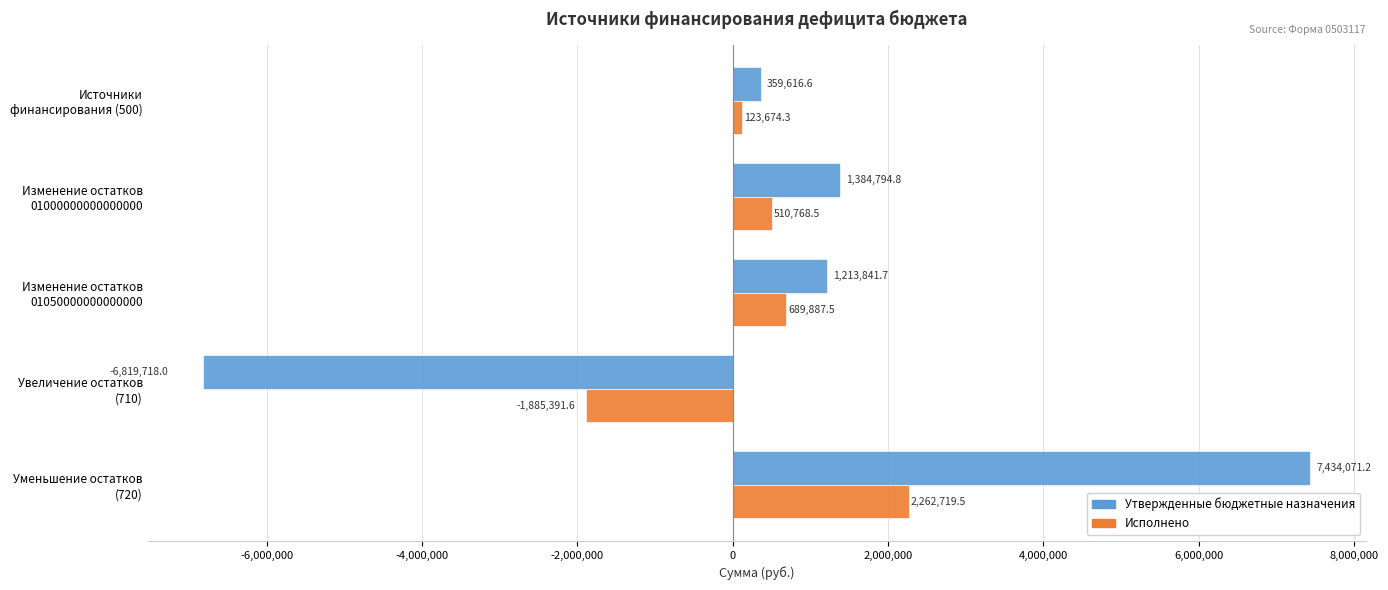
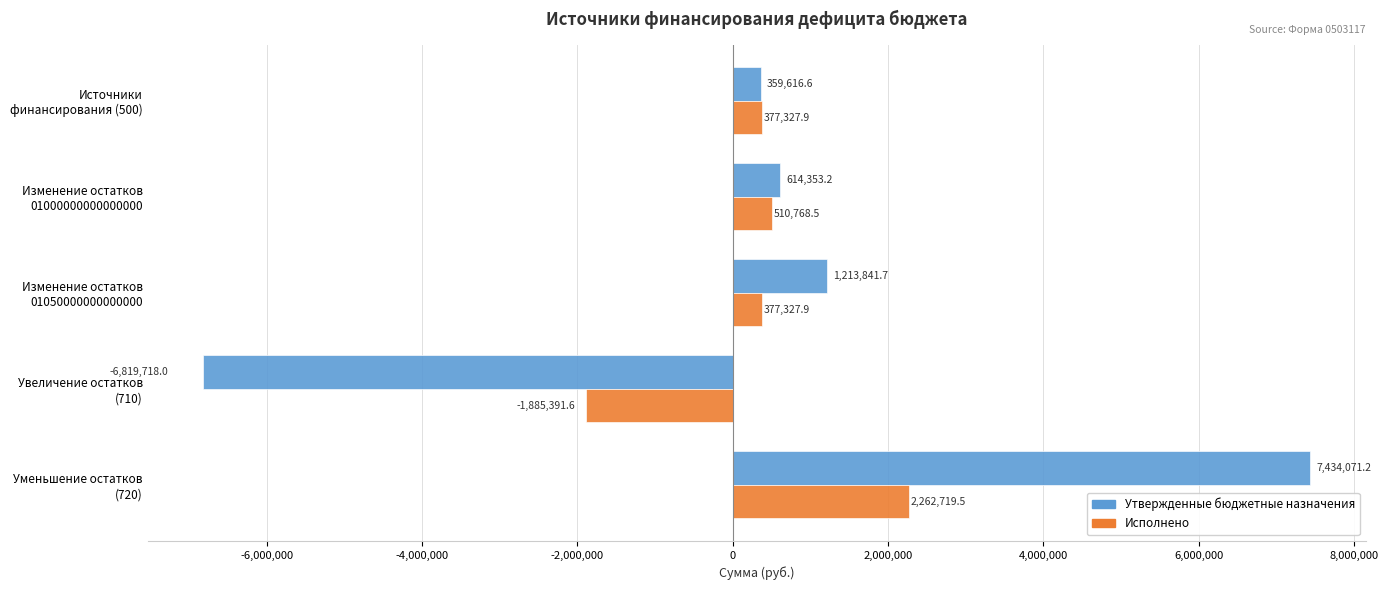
Исполнено, Источники финансирования (500): 123,674.3 -> 377,327.9
Утвержденные бюджетные назначения, Изменение остатков 01000000000000000: 1,384,794.8 -> 614,353.2
Исполнено, Изменение остатков 01050000000000000: 689,887.5 -> 377,327.9
